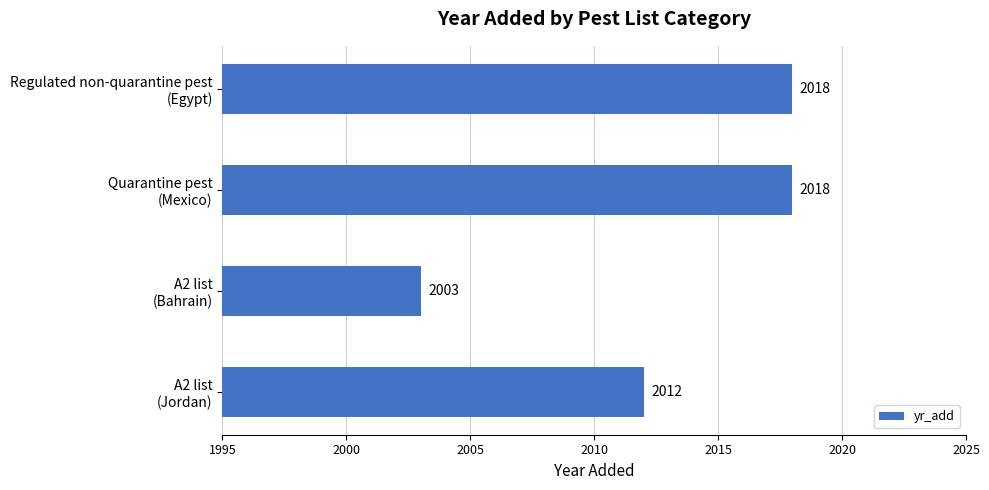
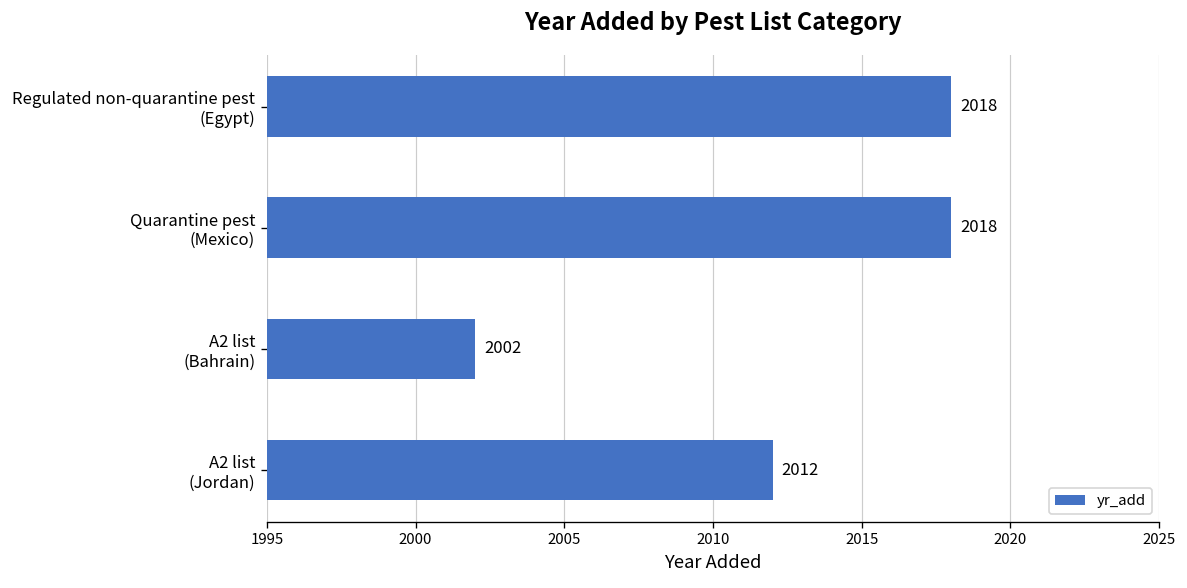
A2 list (Bahrain): 2003 -> 2002
